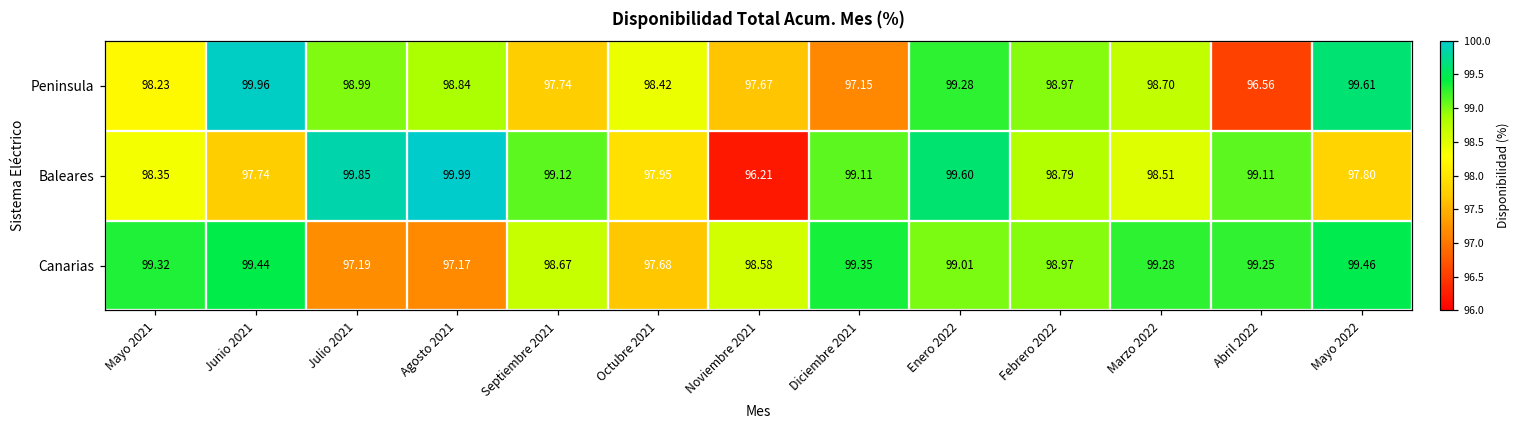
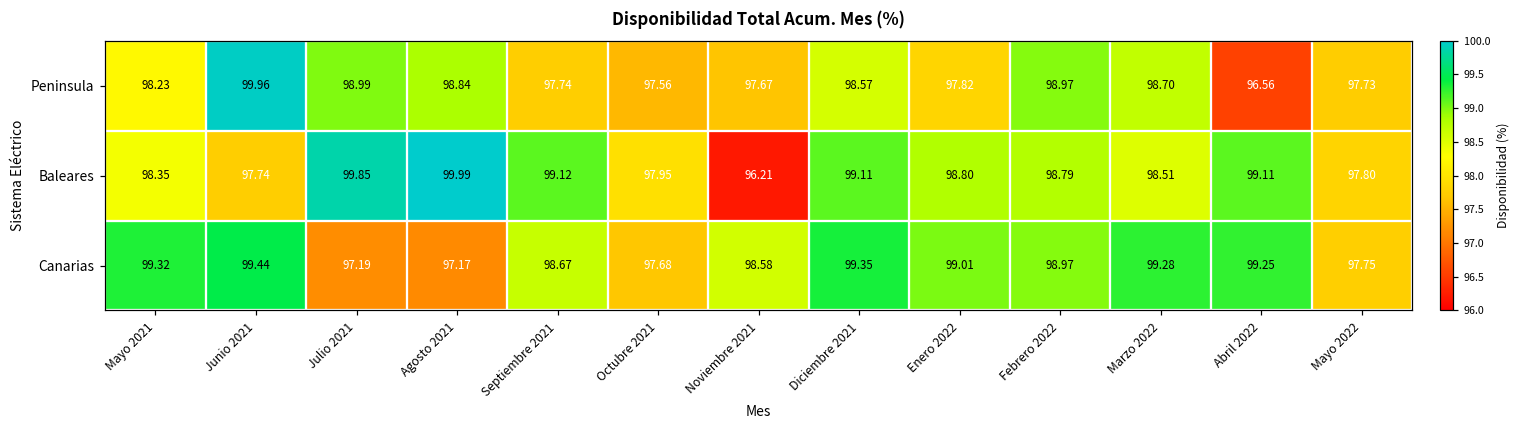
Peninsula, Octubre 2021: 98.42 -> 97.56
Peninsula, Diciembre 2021: 97.15 -> 98.57
Peninsula, Enero 2022: 99.28 -> 97.82
Peninsula, Mayo 2022: 99.61 -> 97.73
Baleares, Enero 2022: 99.60 -> 98.80
Canarias, Mayo 2022: 99.46 -> 97.75
